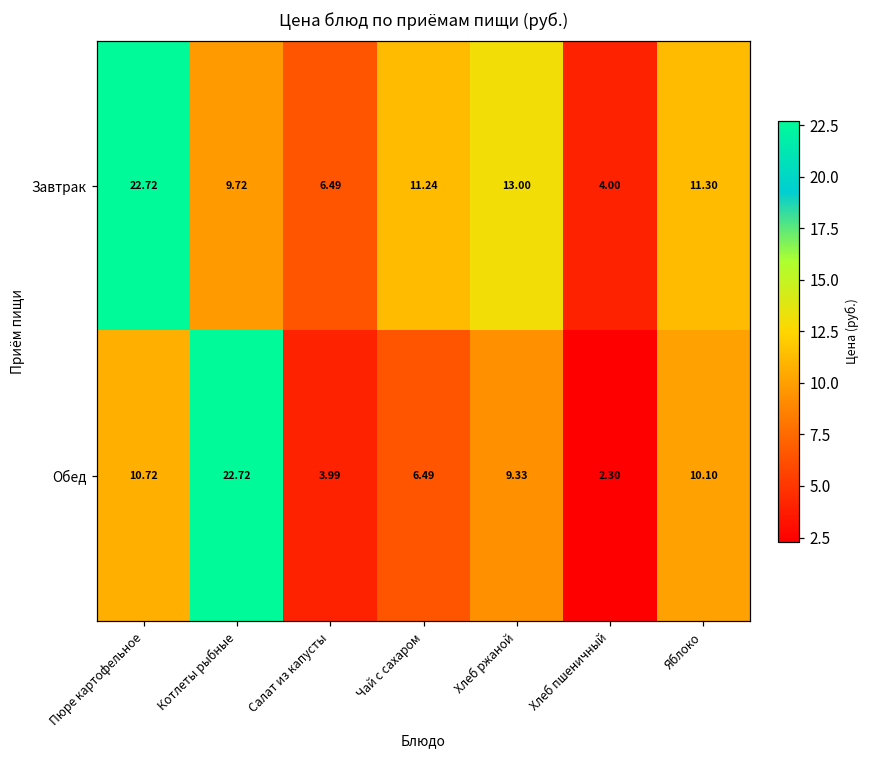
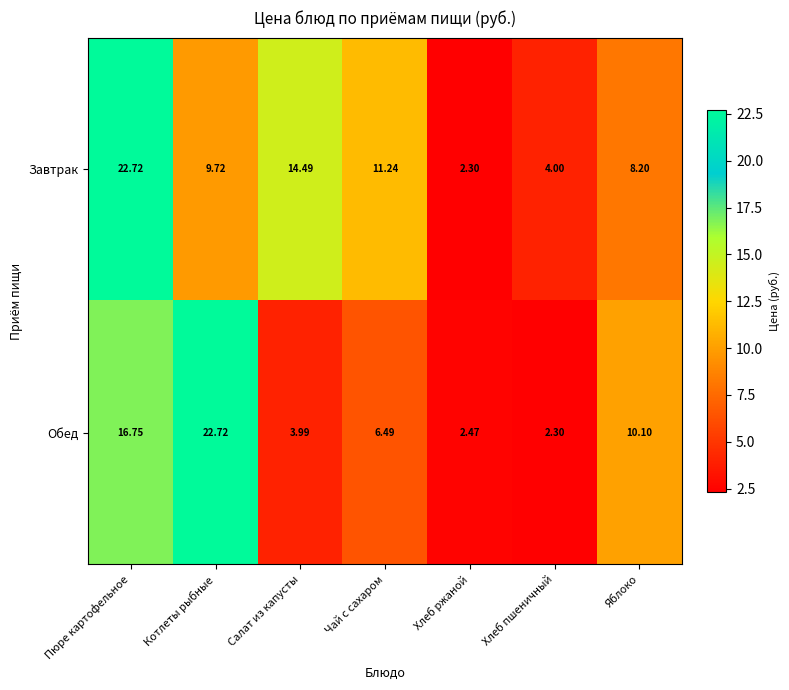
Завтрак, Салат из капусты: 6.49 -> 14.49
Завтрак, Хлеб ржаной: 13.00 -> 2.30
Завтрак, Яблоко: 11.30 -> 8.20
Обед, Пюре картофельное: 10.72 -> 16.75
Обед, Хлеб ржаной: 9.33 -> 2.47
